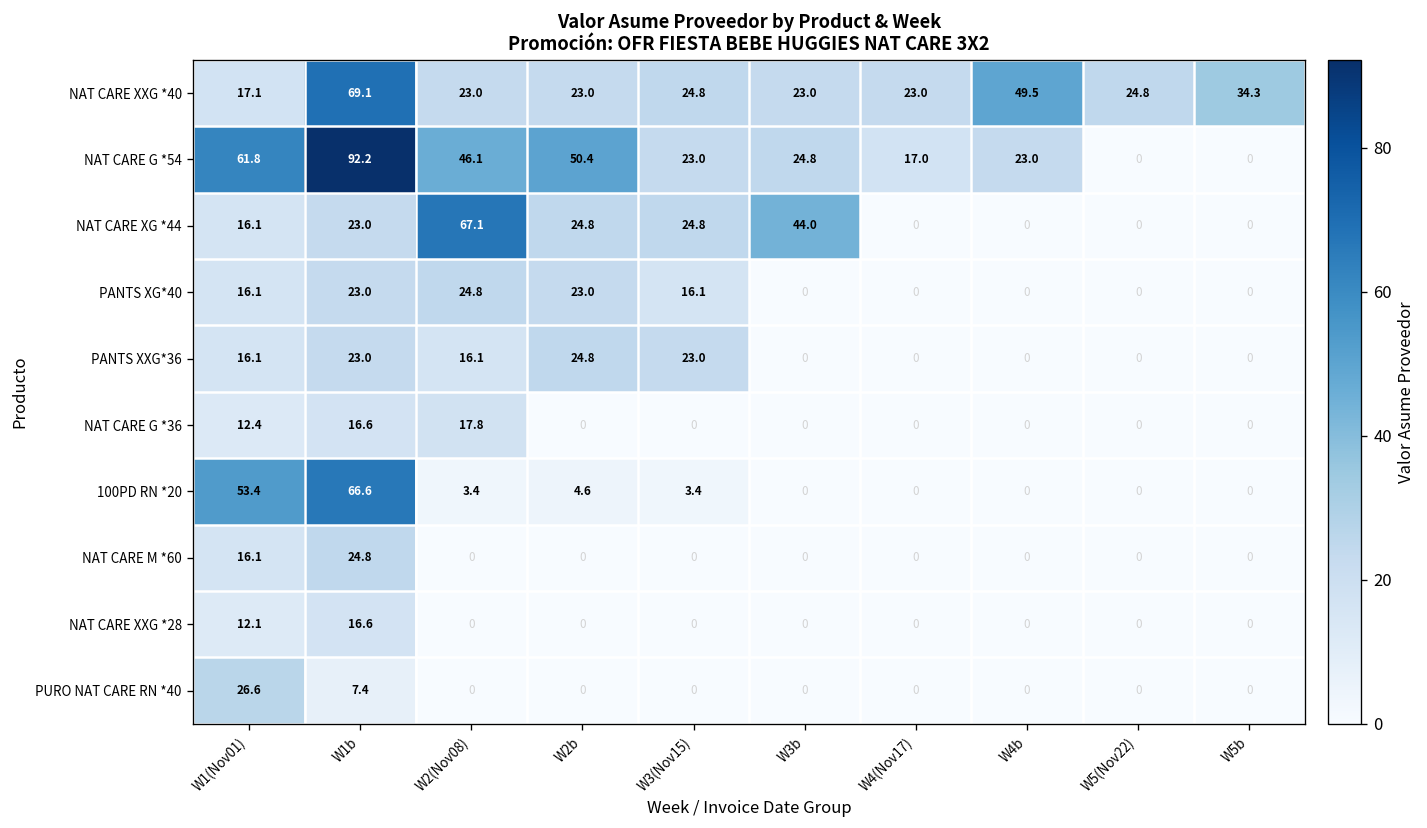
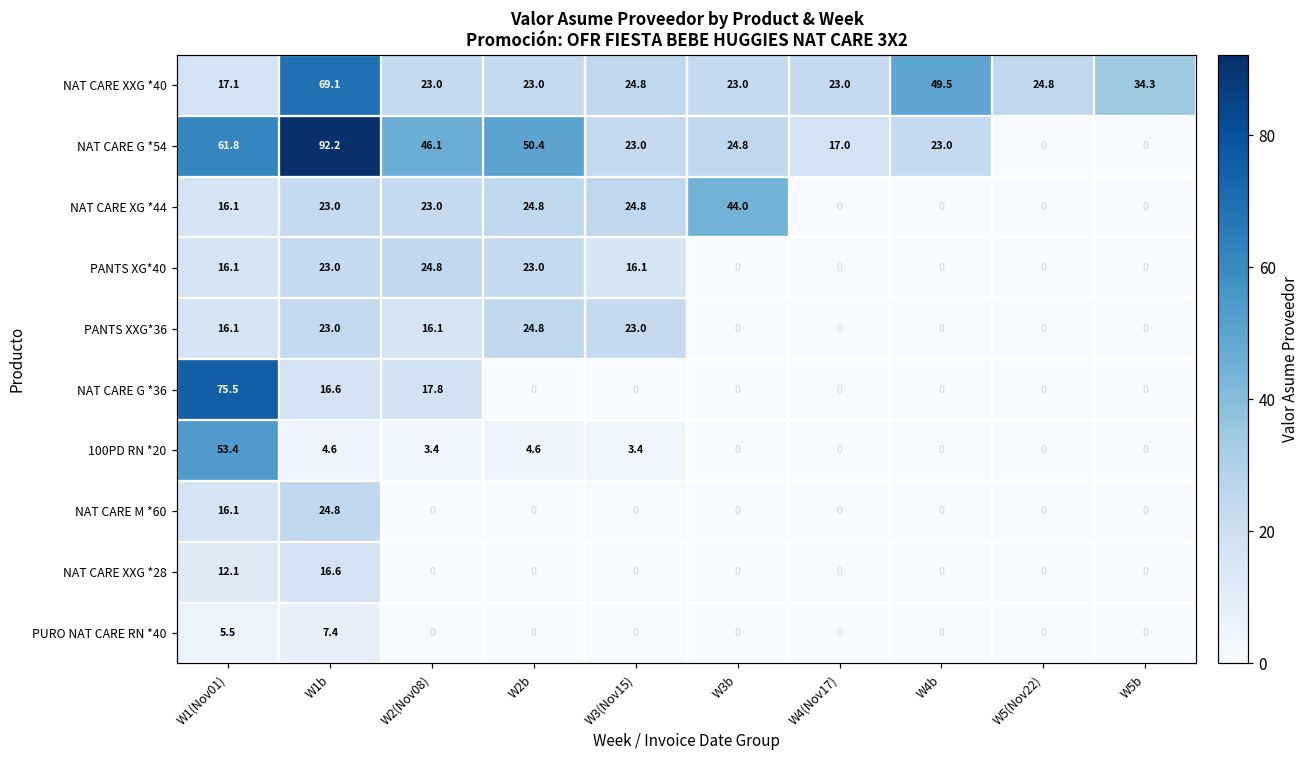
NAT CARE XG *44, W2(Nov08): 67.1 -> 23.0
NAT CARE G *36, W1(Nov01): 12.4 -> 75.5
100PD RN *20, W1b: 66.6 -> 4.6
PURO NAT CARE RN *40, W1(Nov01): 26.6 -> 5.5
